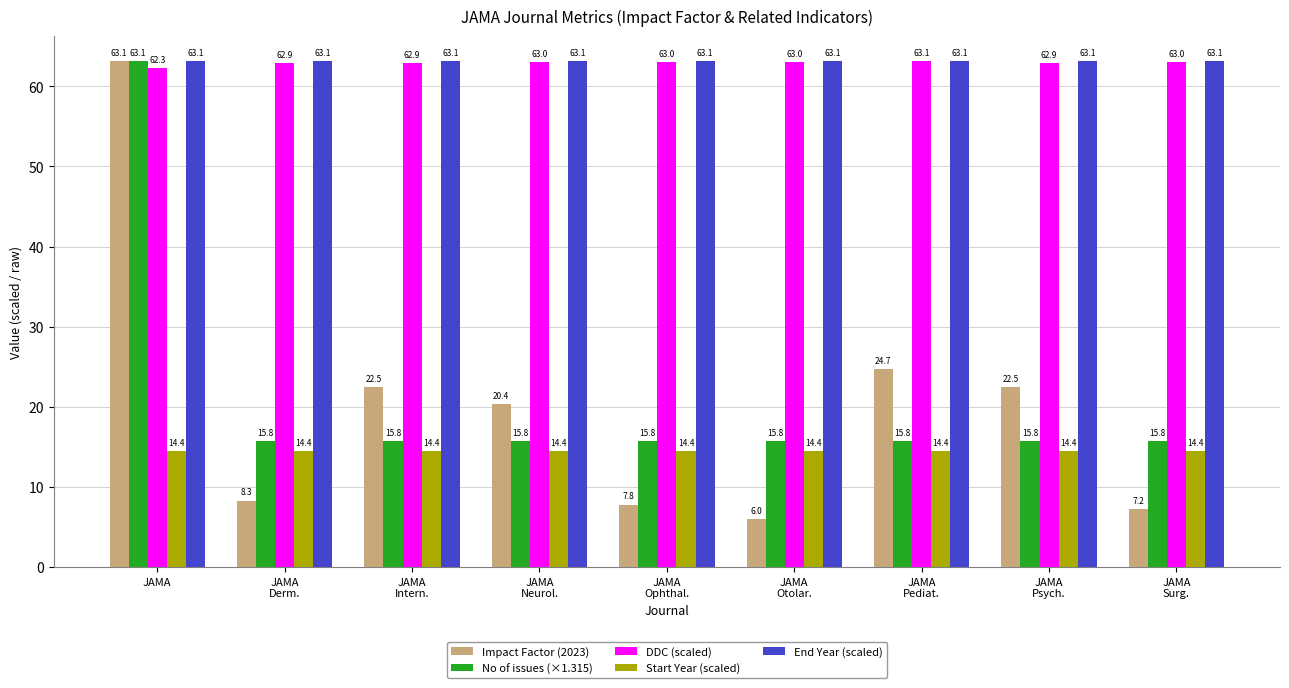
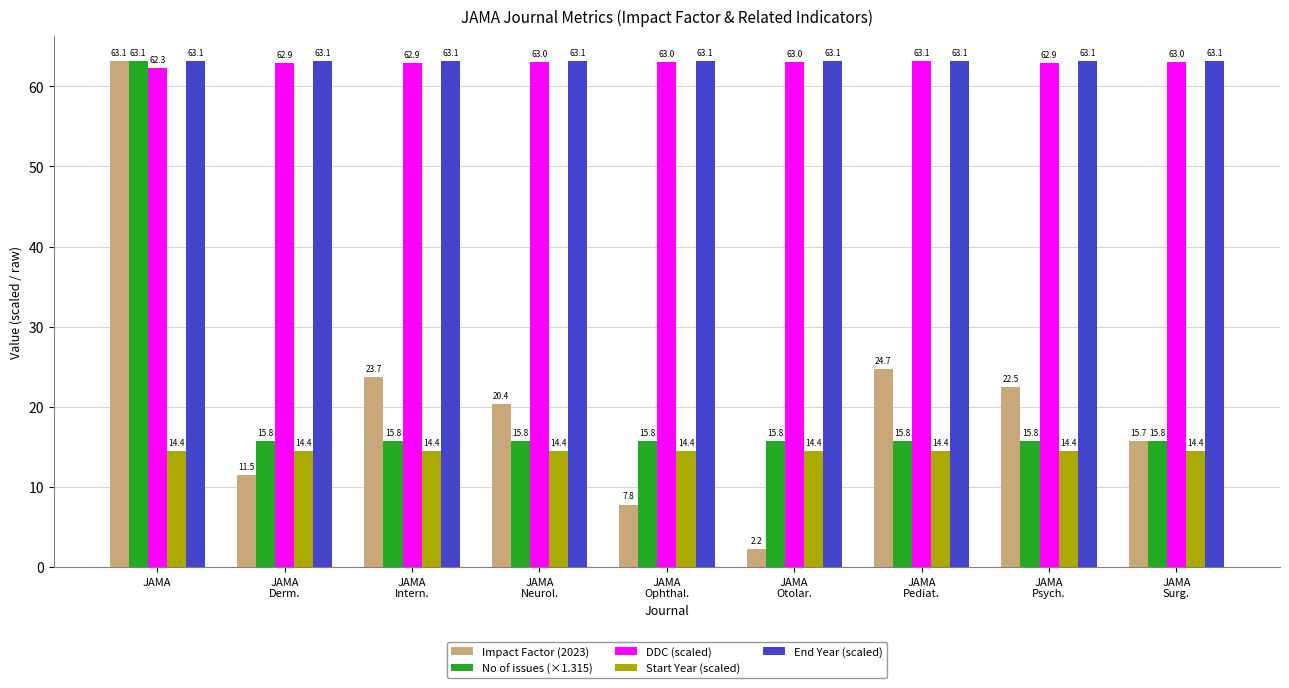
Impact Factor (2023), JAMA Derm.: 8.3 -> 11.5
Impact Factor (2023), JAMA Intern.: 22.5 -> 23.7
Impact Factor (2023), JAMA Otolar.: 6.0 -> 2.2
Impact Factor (2023), JAMA Surg.: 7.2 -> 15.7
